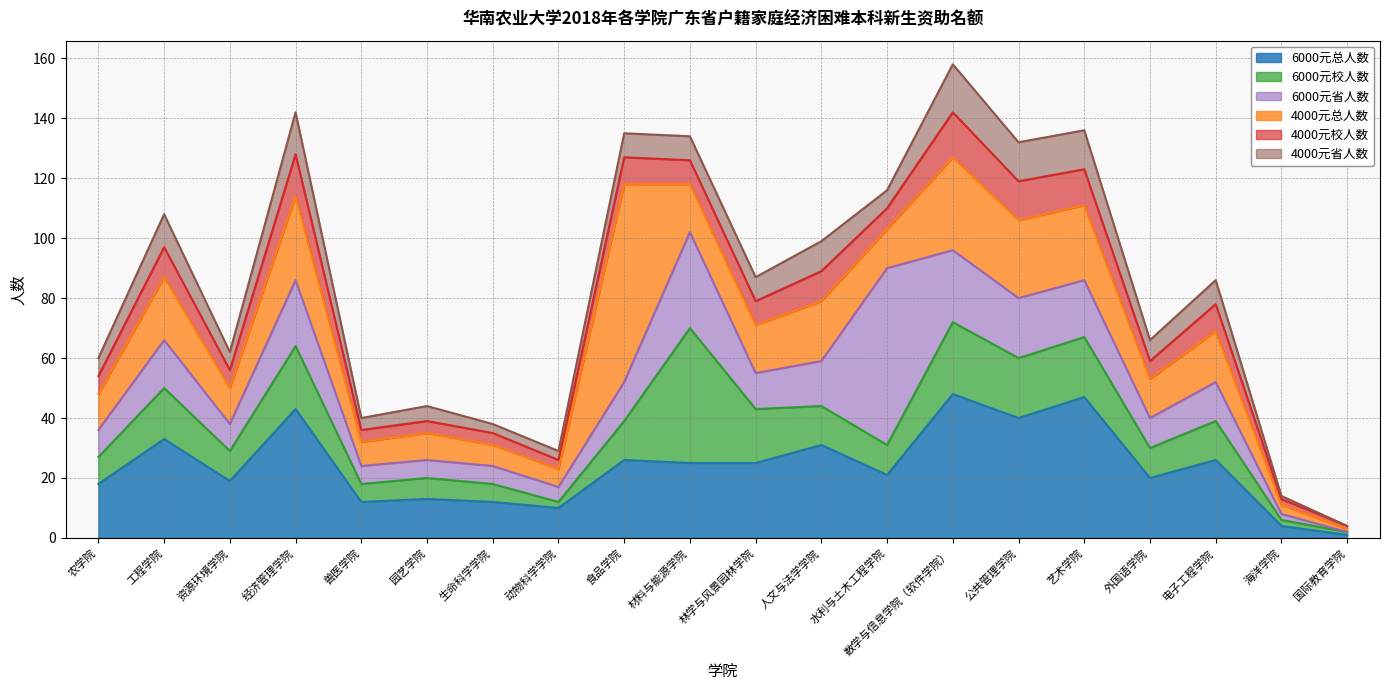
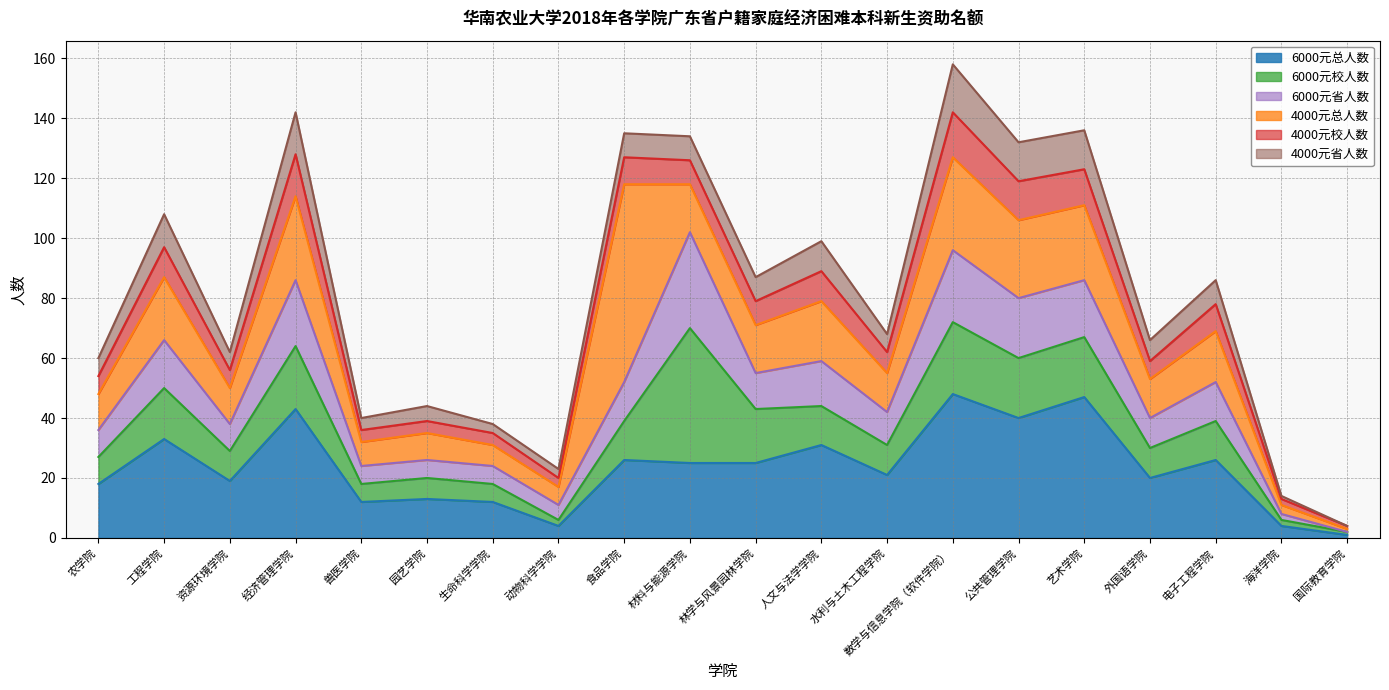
6000元总人数, 动物科学学院: 10 -> 4
6000元省人数, 水利与土木工程学院: 59 -> 11
